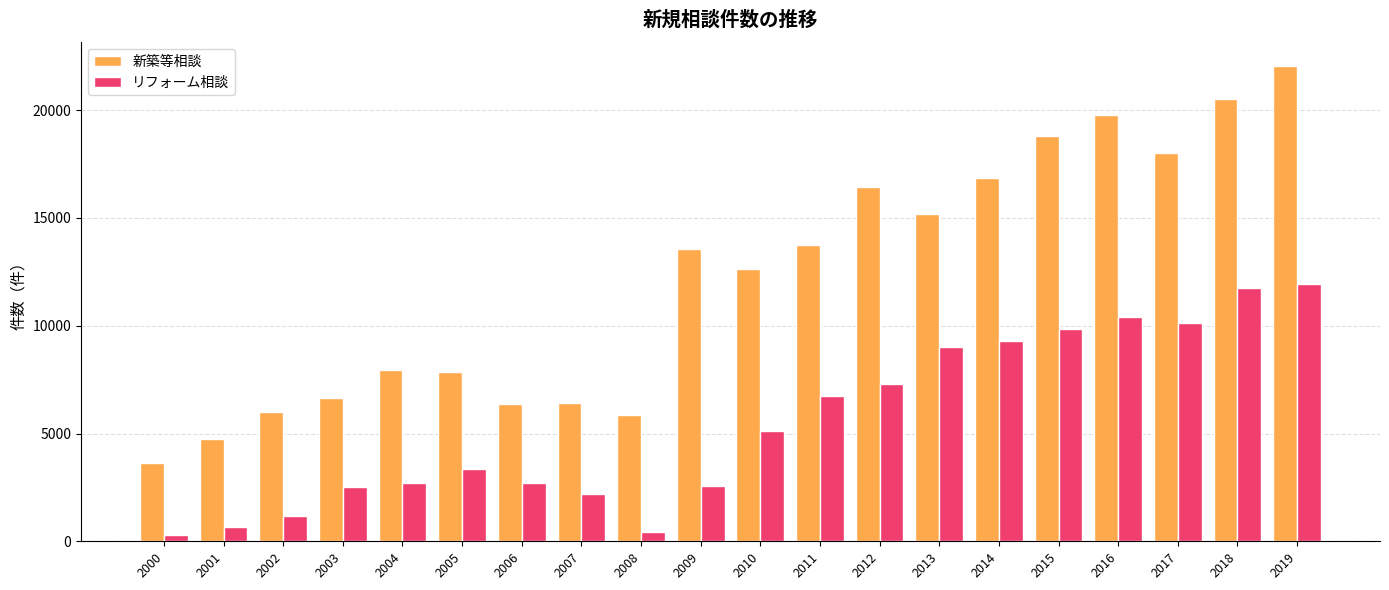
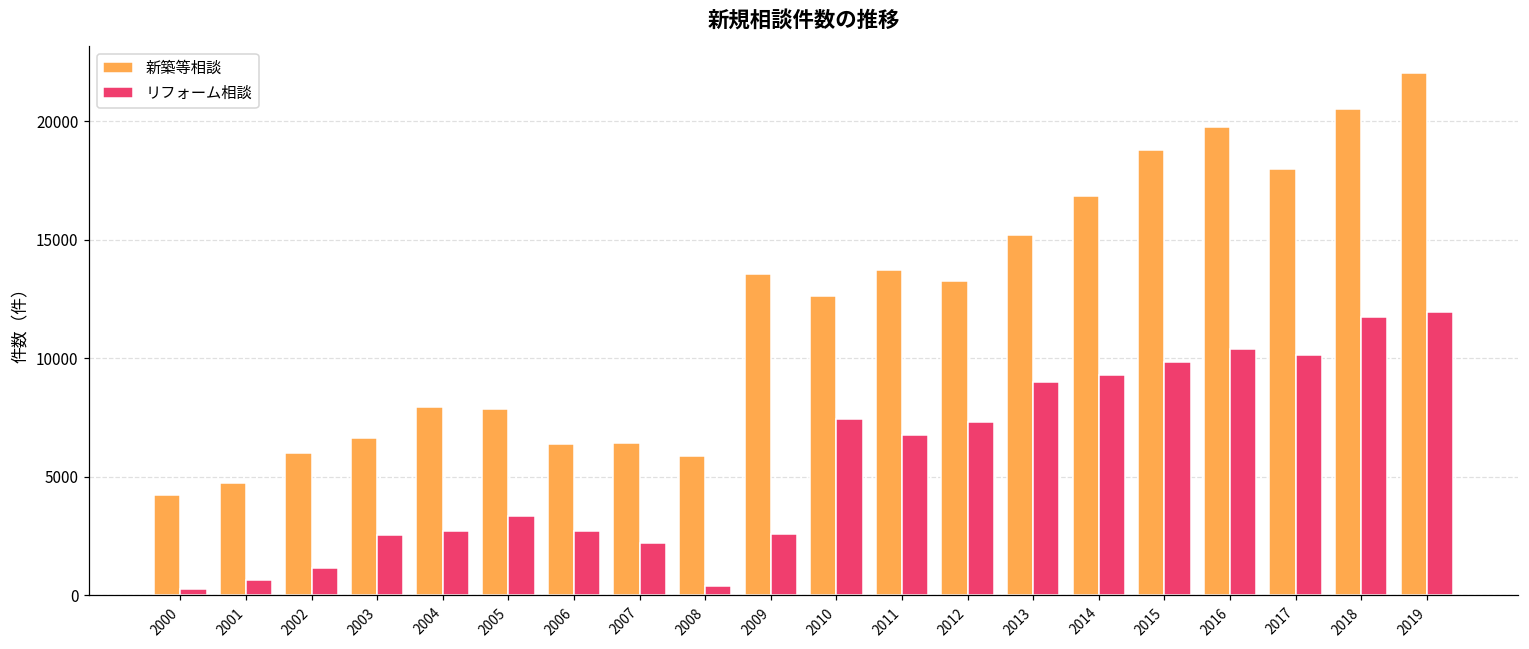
新築等相談, 2000: 3600 -> 4200
リフォーム相談, 2010: 5100 -> 7400
新築等相談, 2012: 16400 -> 13300
